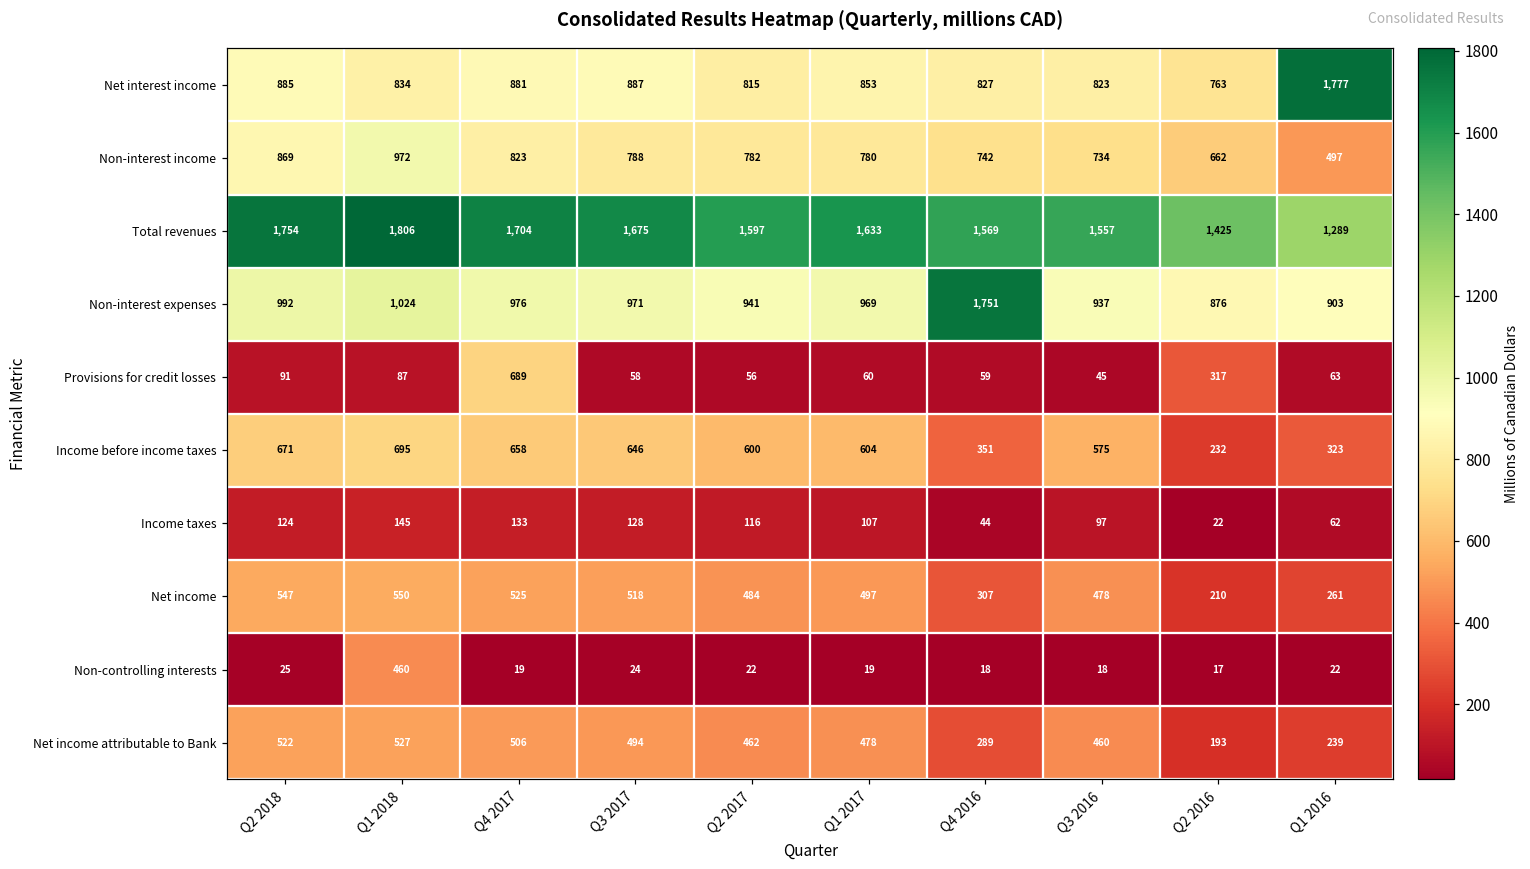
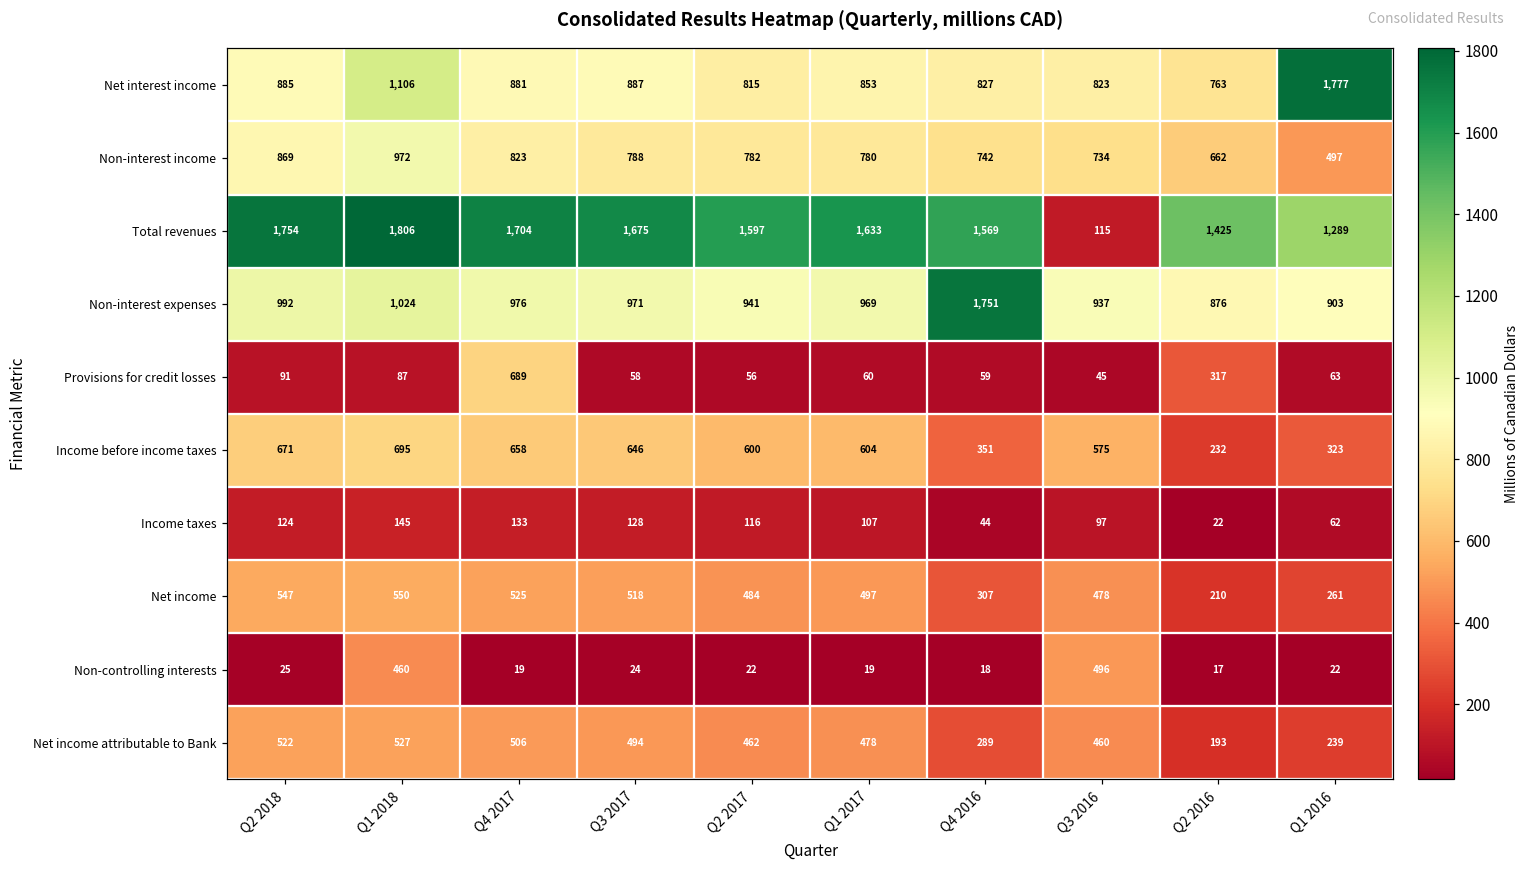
Net interest income, Q1 2018: 834 -> 1,106
Total revenues, Q3 2016: 1,557 -> 115
Non-controlling interests, Q3 2016: 18 -> 496
